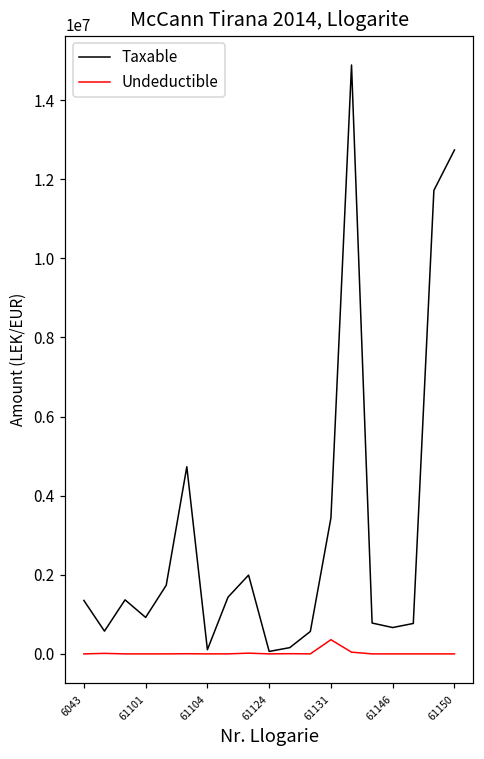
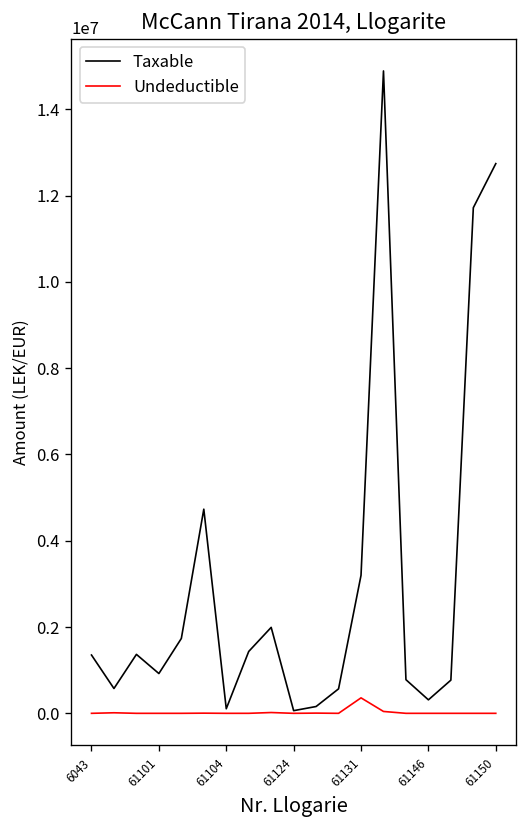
Taxable, 61131: 3400000 -> 3200000
Taxable, 61146: 700000 -> 300000
